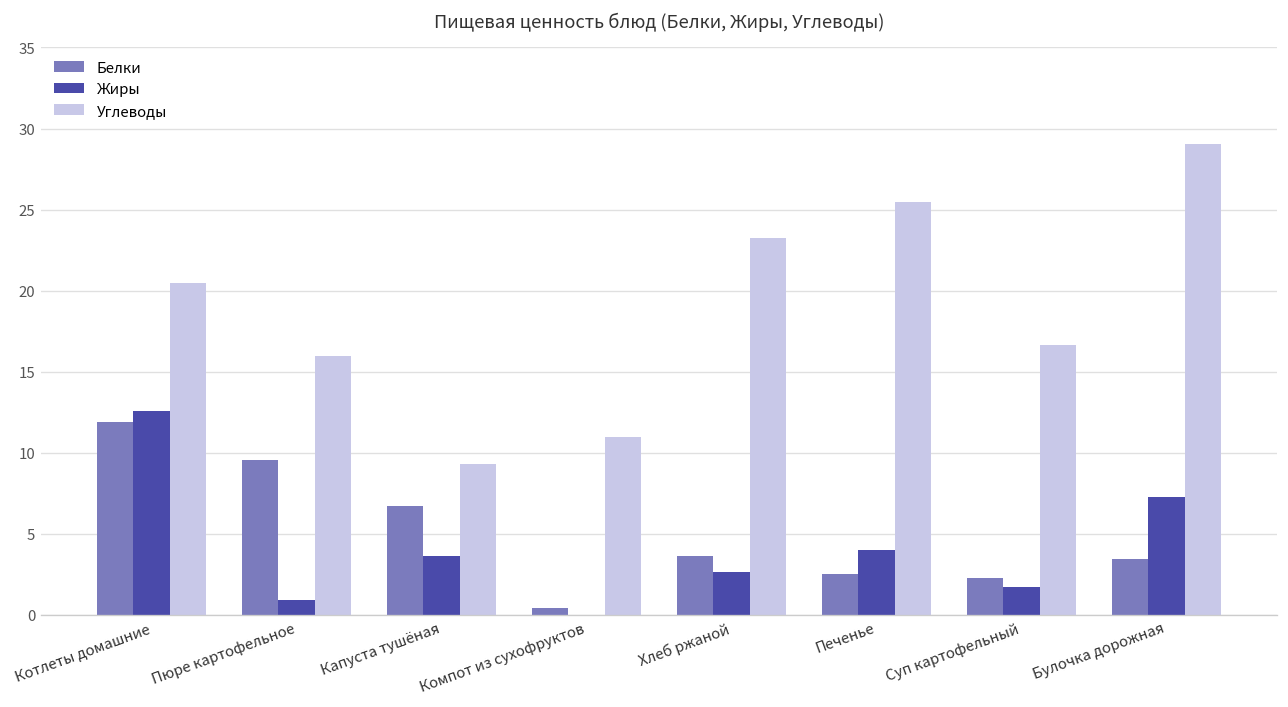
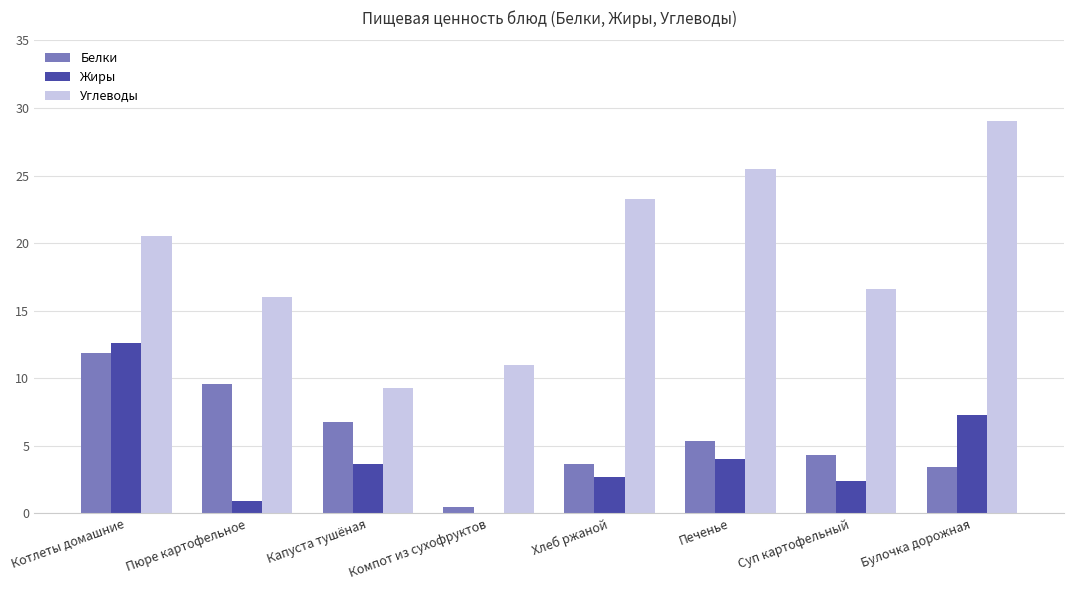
Белки, Печенье: 2.6 -> 5.4
Белки, Суп картофельный: 2.3 -> 4.3
Жиры, Суп картофельный: 1.8 -> 2.4
